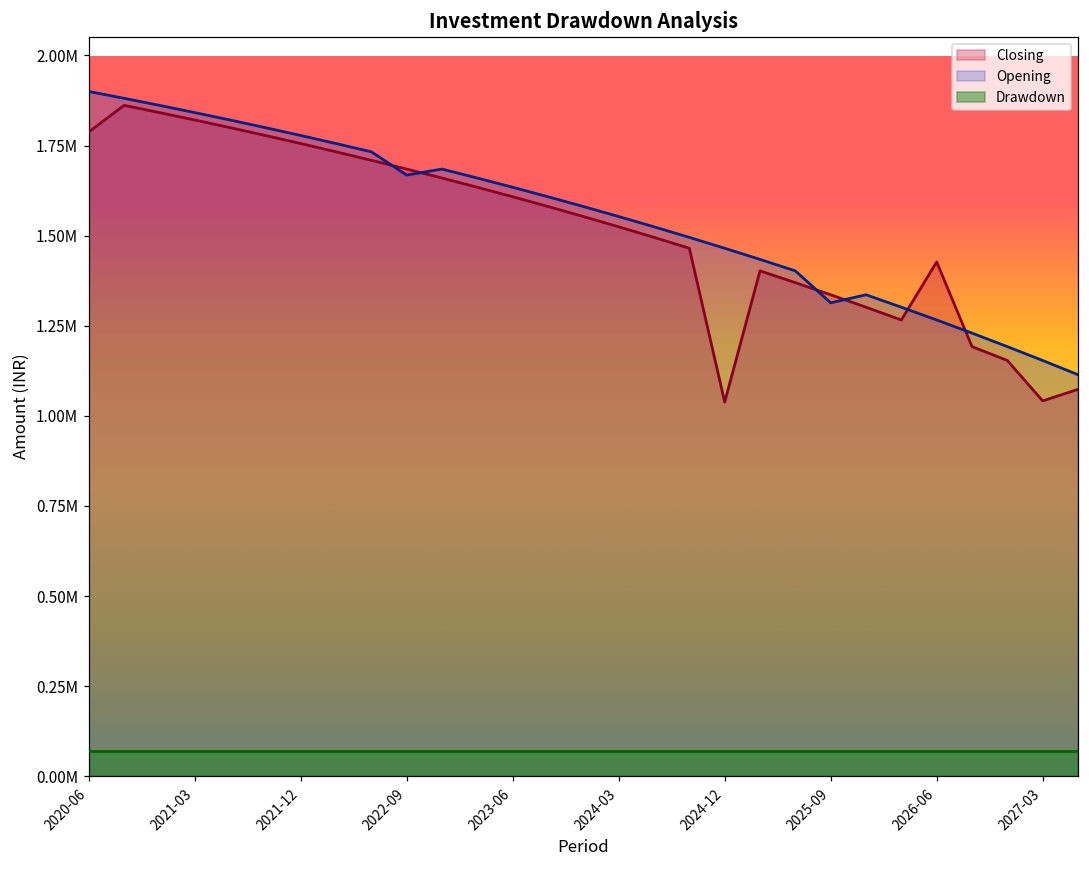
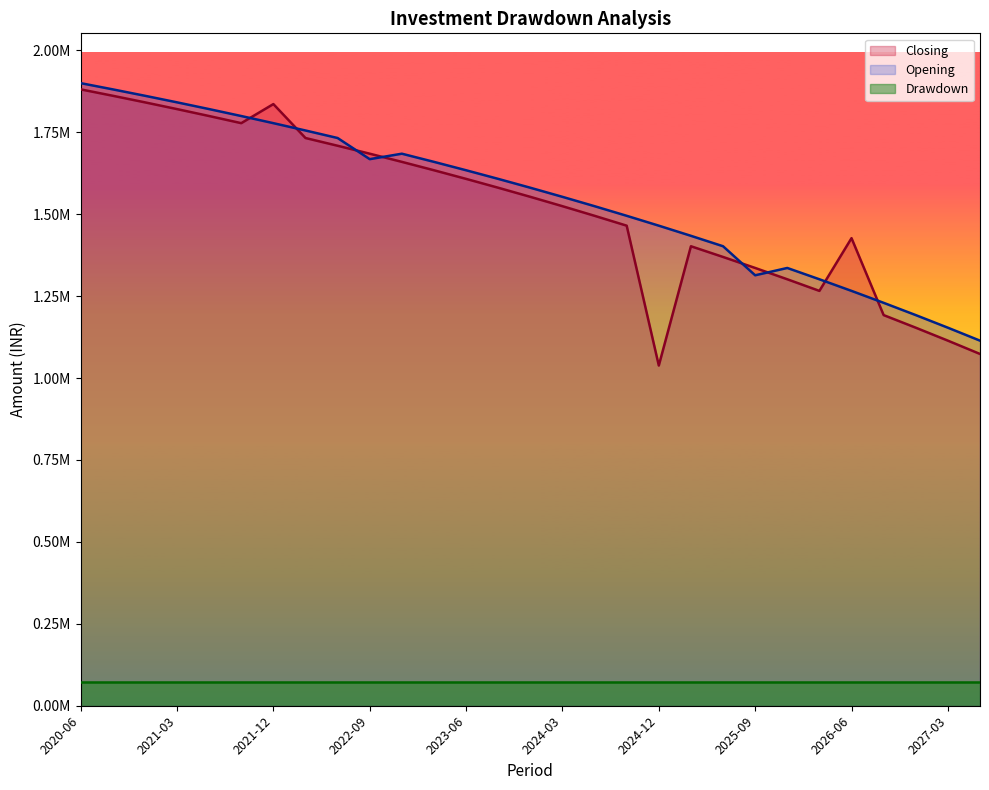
Closing, 2020-06: 1790000 -> 1880000
Closing, 2021-12: 1760000 -> 1840000
Closing, 2027-03: 1040000 -> 1110000
